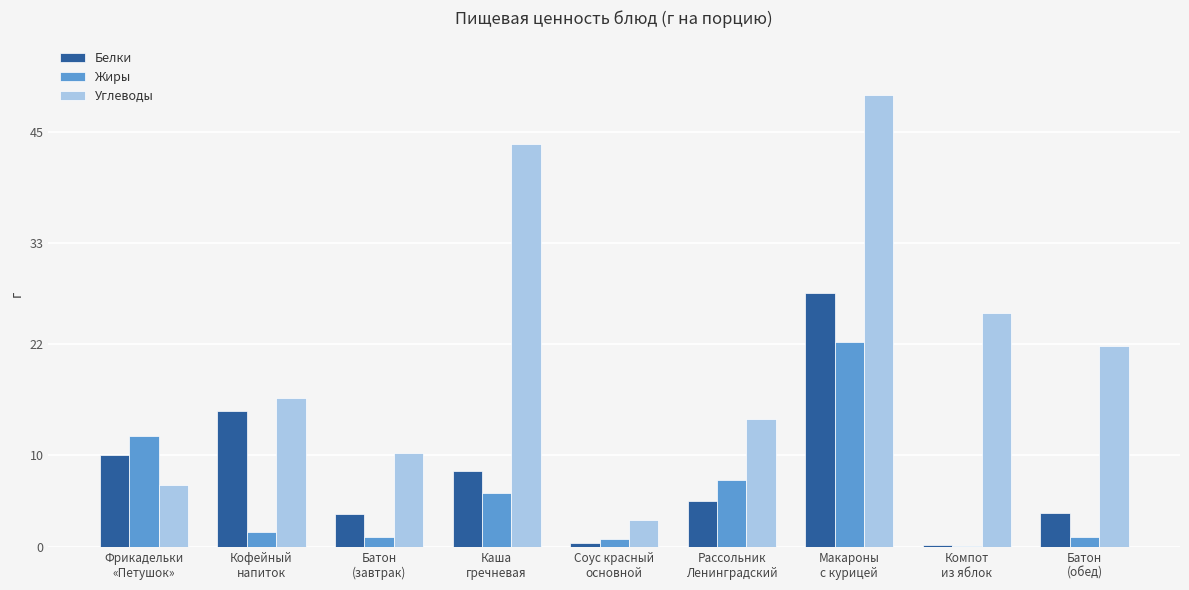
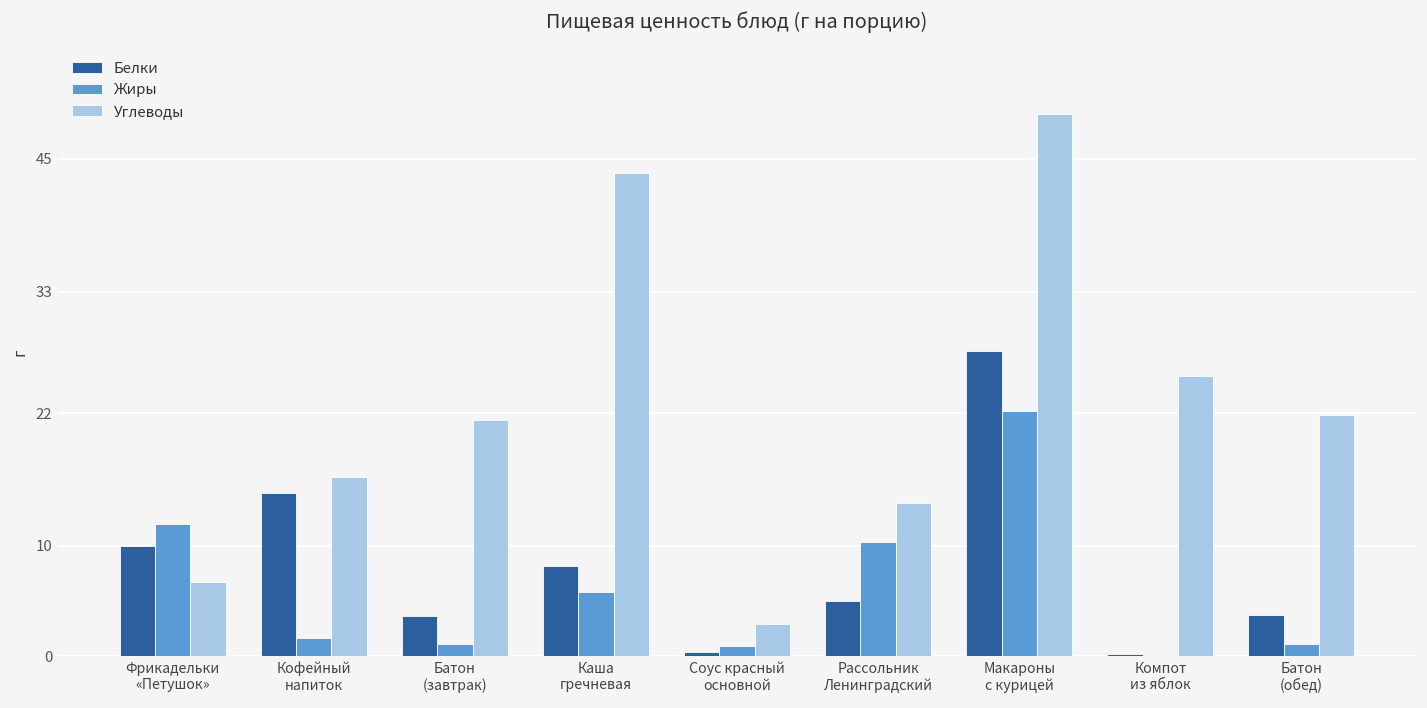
Углеводы, Батон (завтрак): 10 -> 21
Жиры, Рассольник Ленинградский: 7 -> 10
